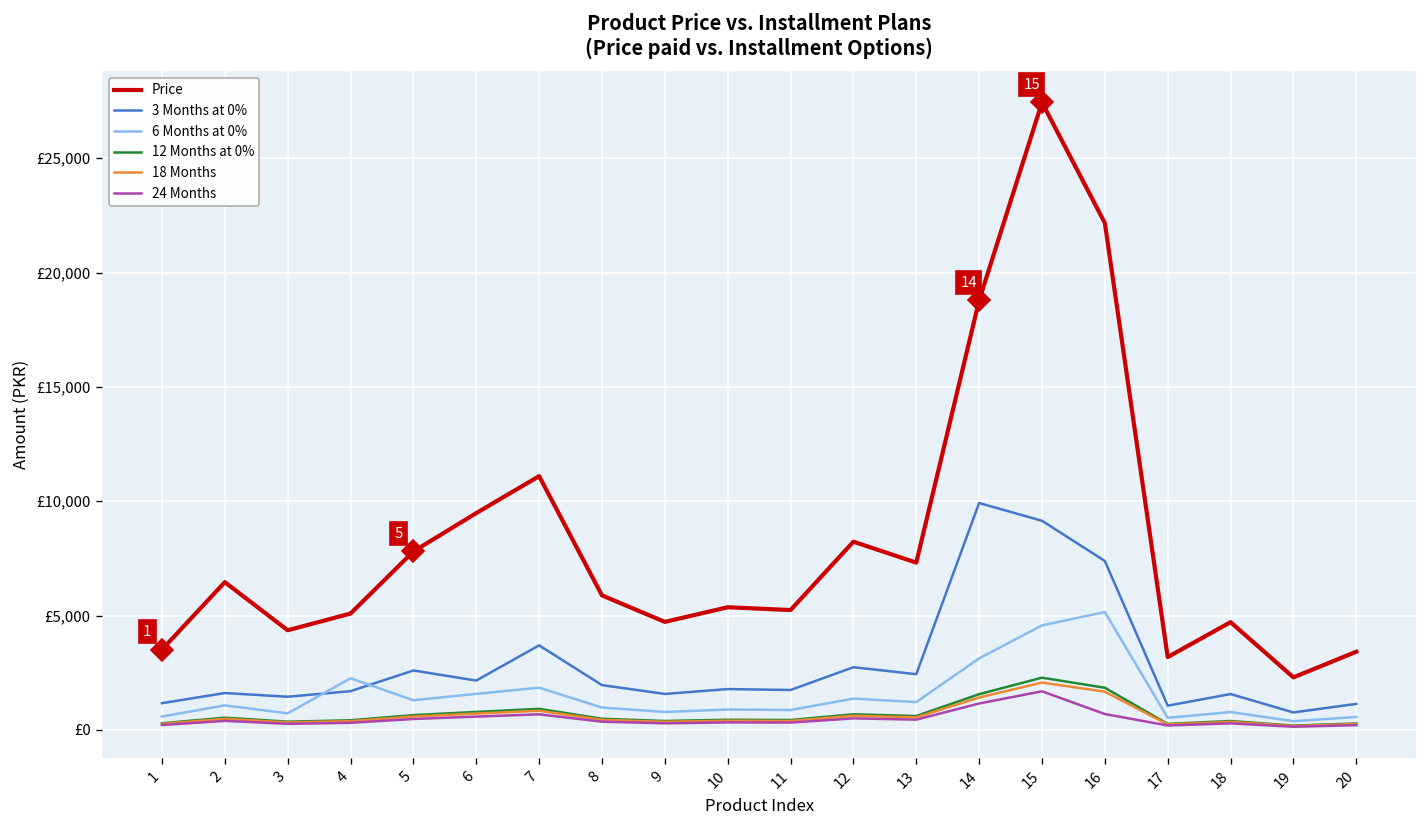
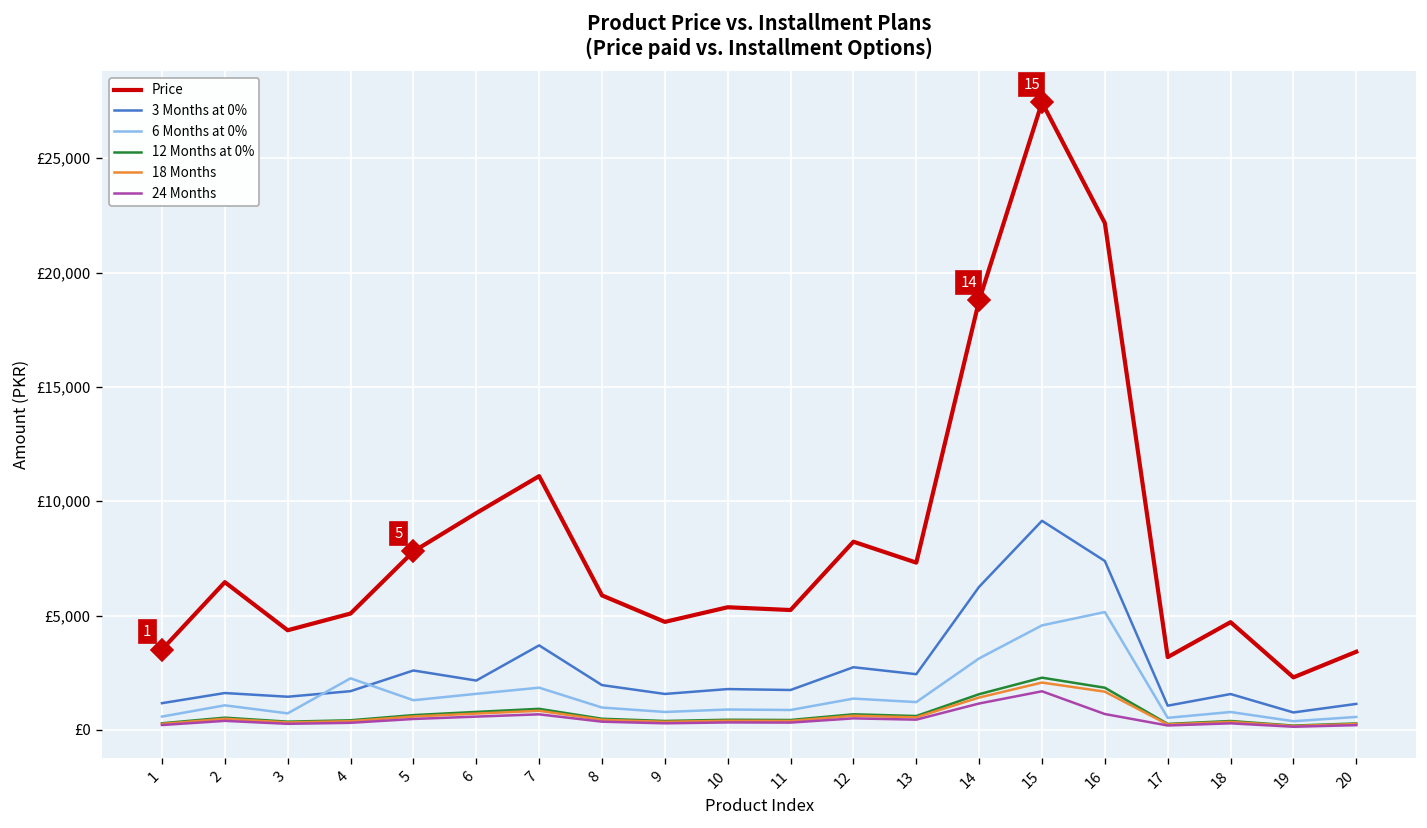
3 Months at 0%, 14: £9,900 -> £6,300
